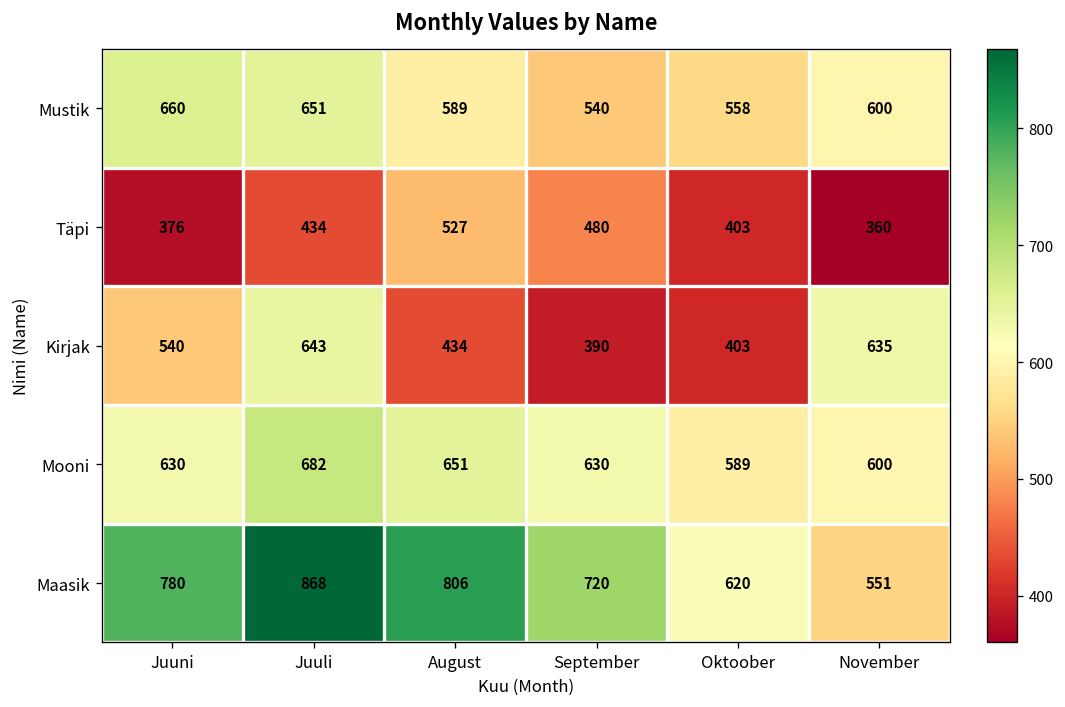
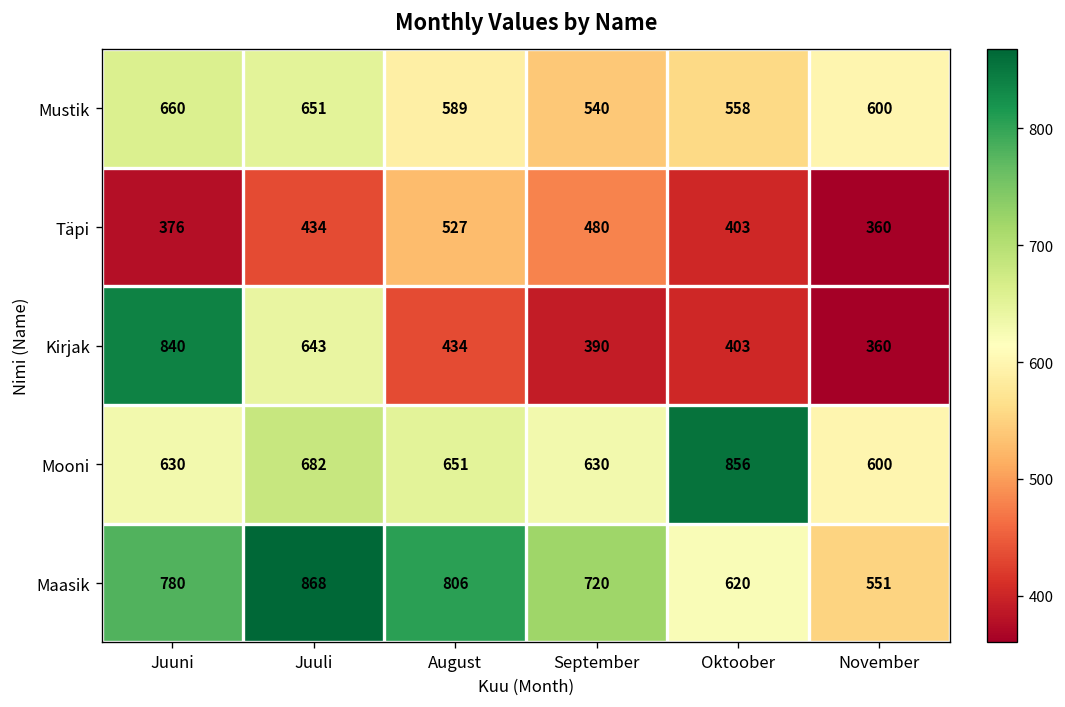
Kirjak, Juuni: 540 -> 840
Kirjak, November: 635 -> 360
Mooni, Oktoober: 589 -> 856
